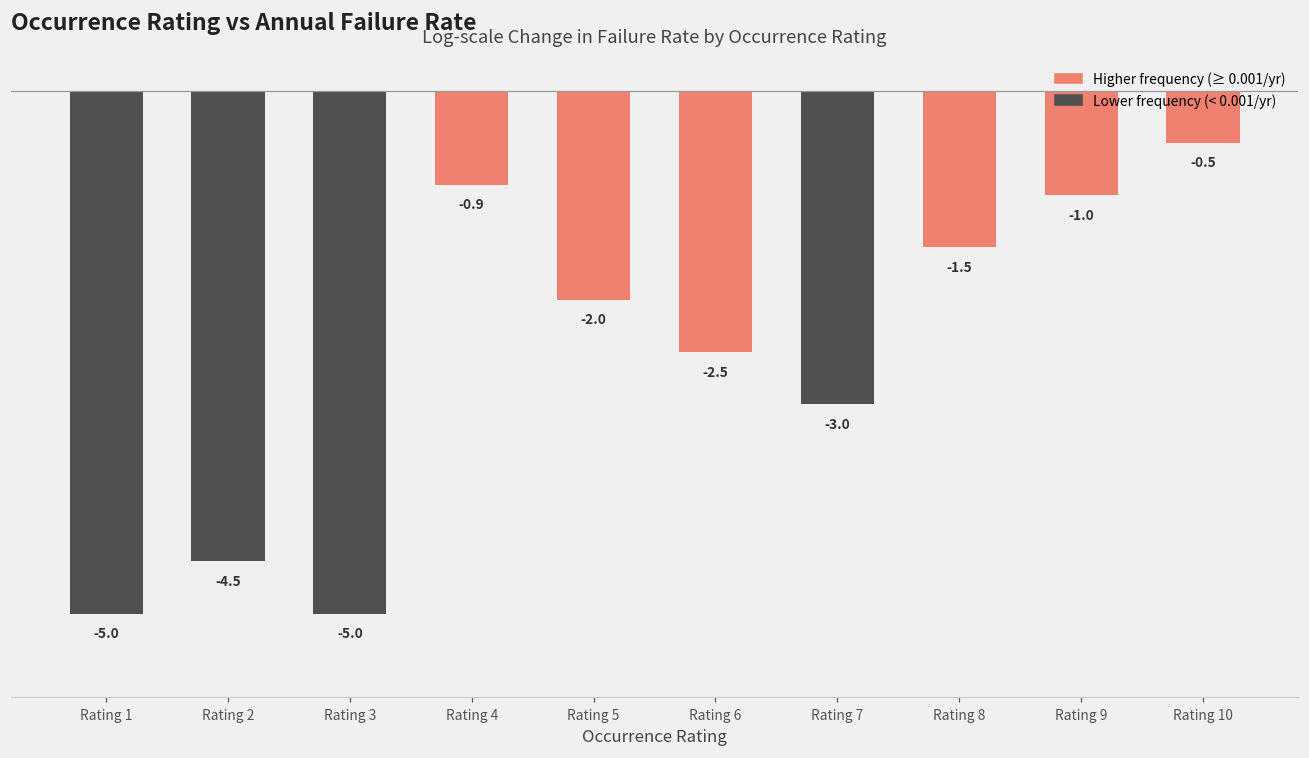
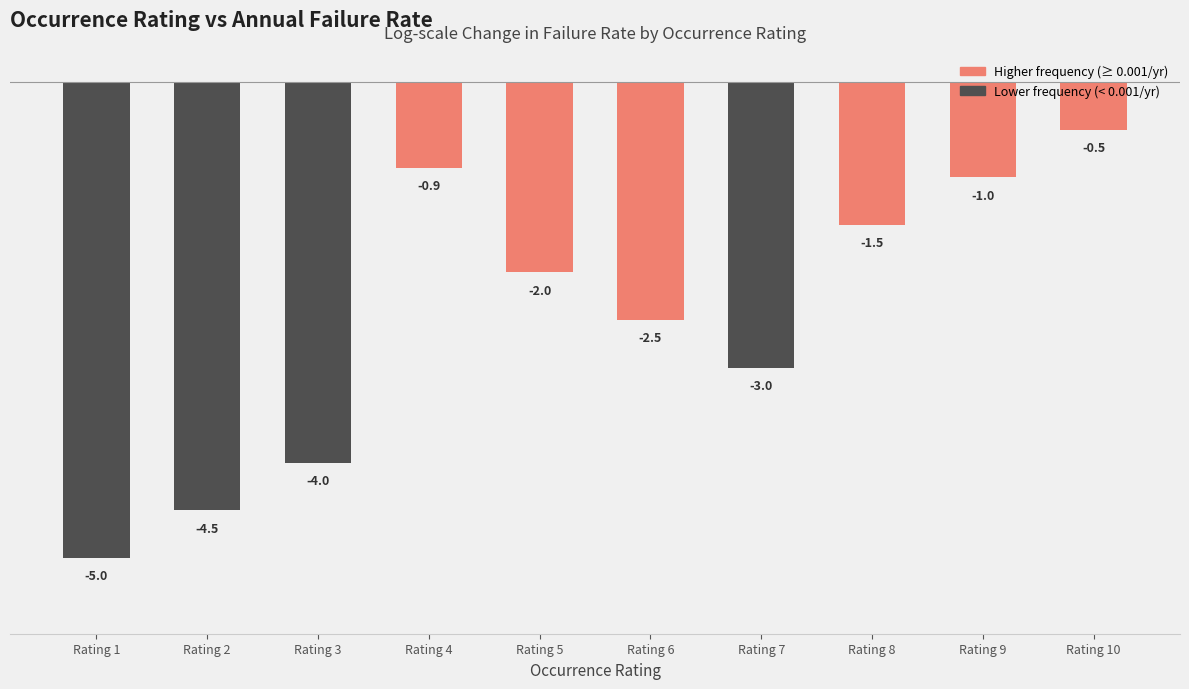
Rating 3: -5.0 -> -4.0
